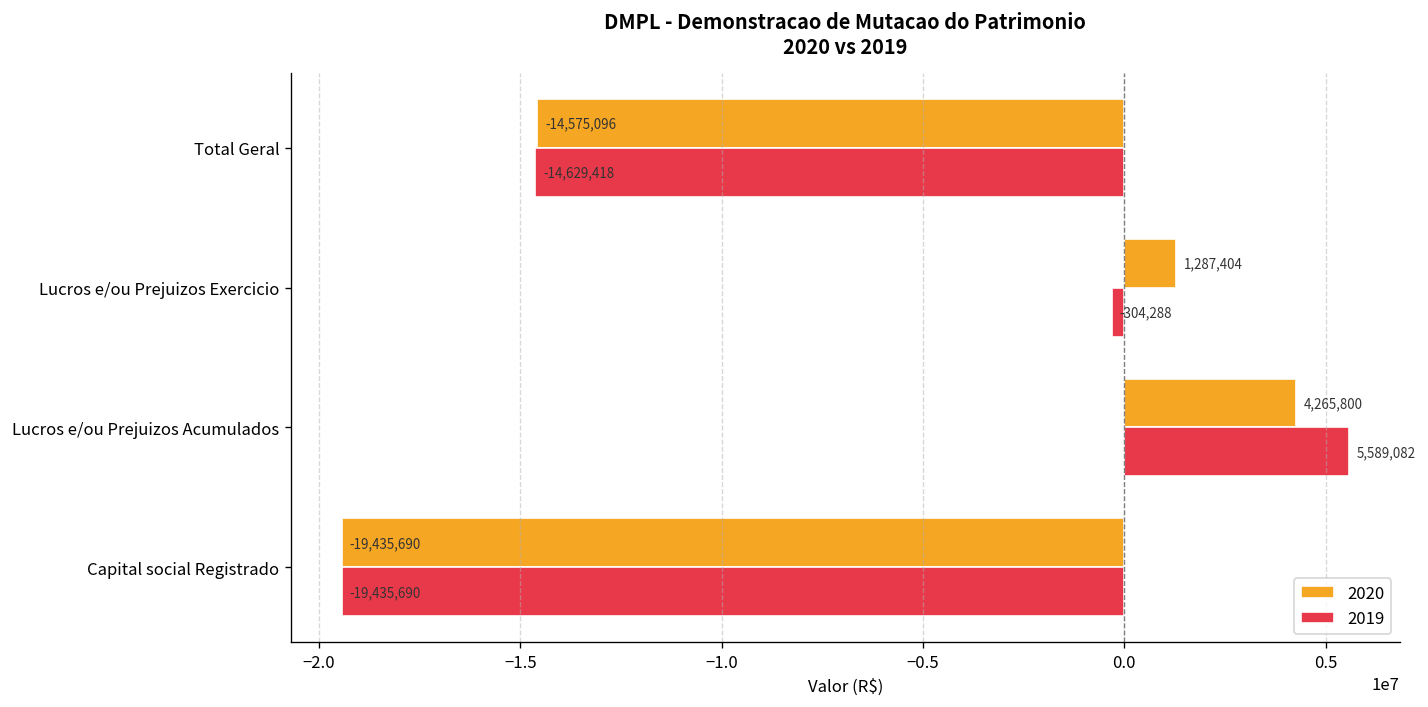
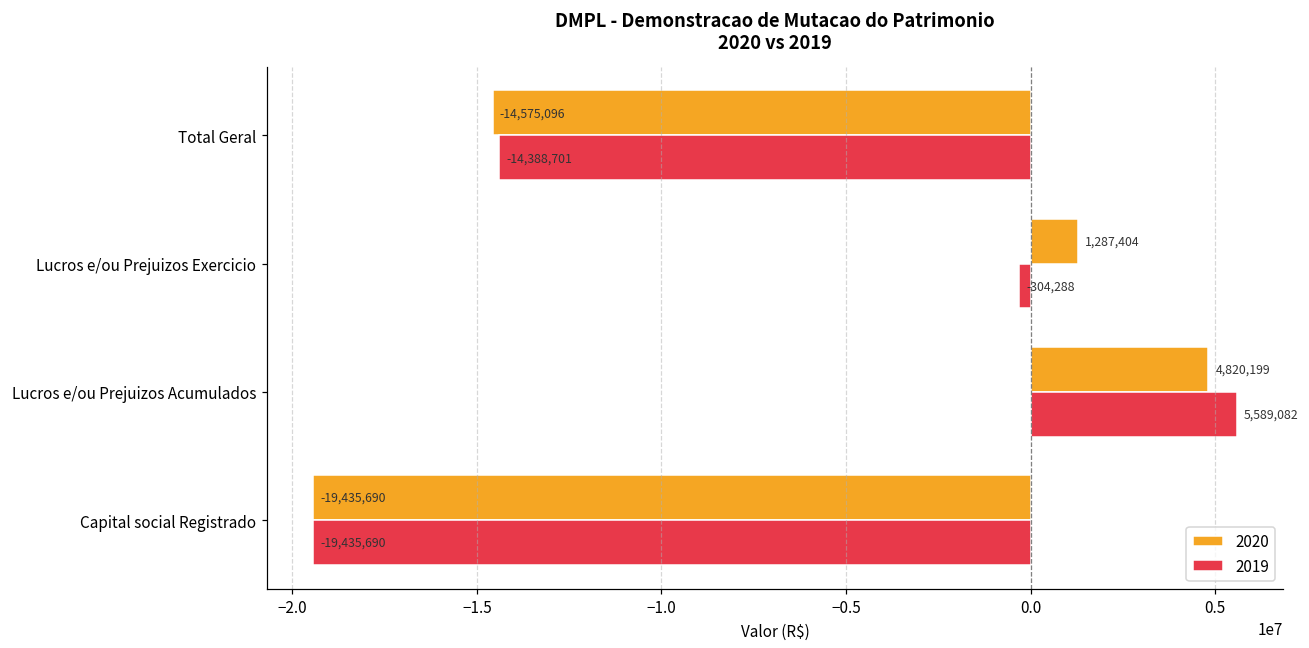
2019, Total Geral: -14,629,418 -> -14,388,701
2020, Lucros e/ou Prejuizos Acumulados: 4,265,800 -> 4,820,199
